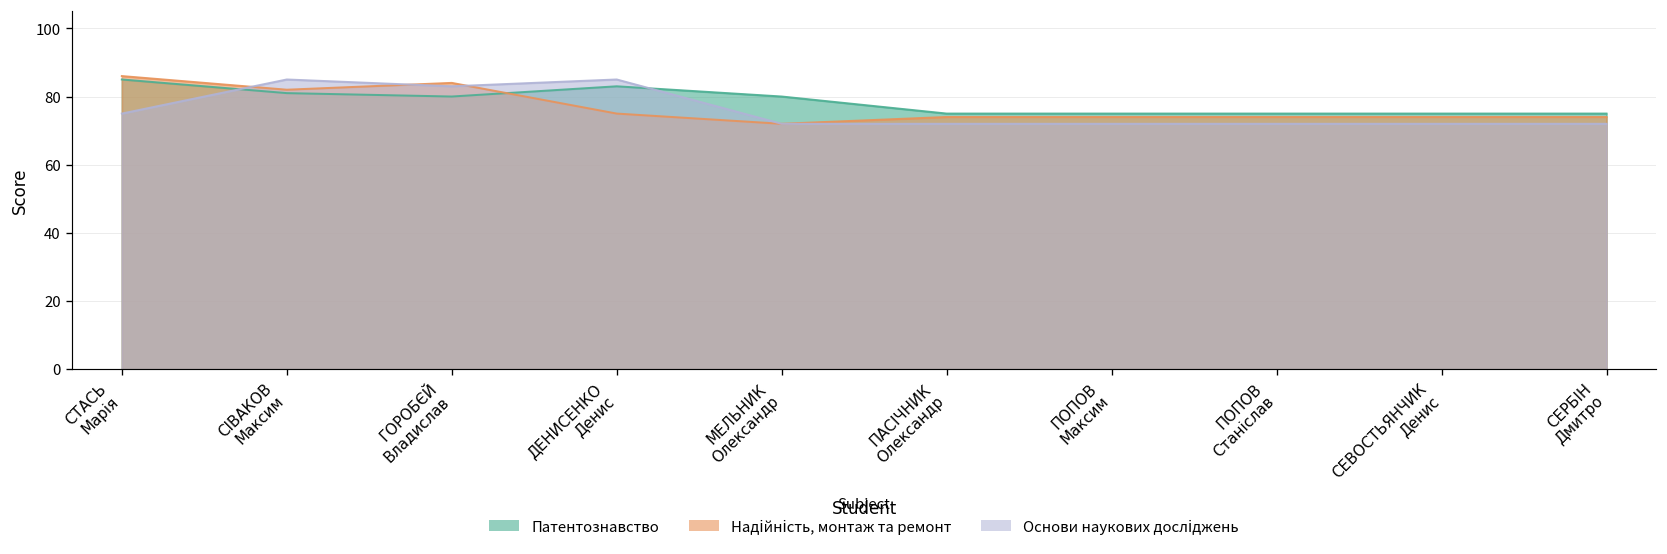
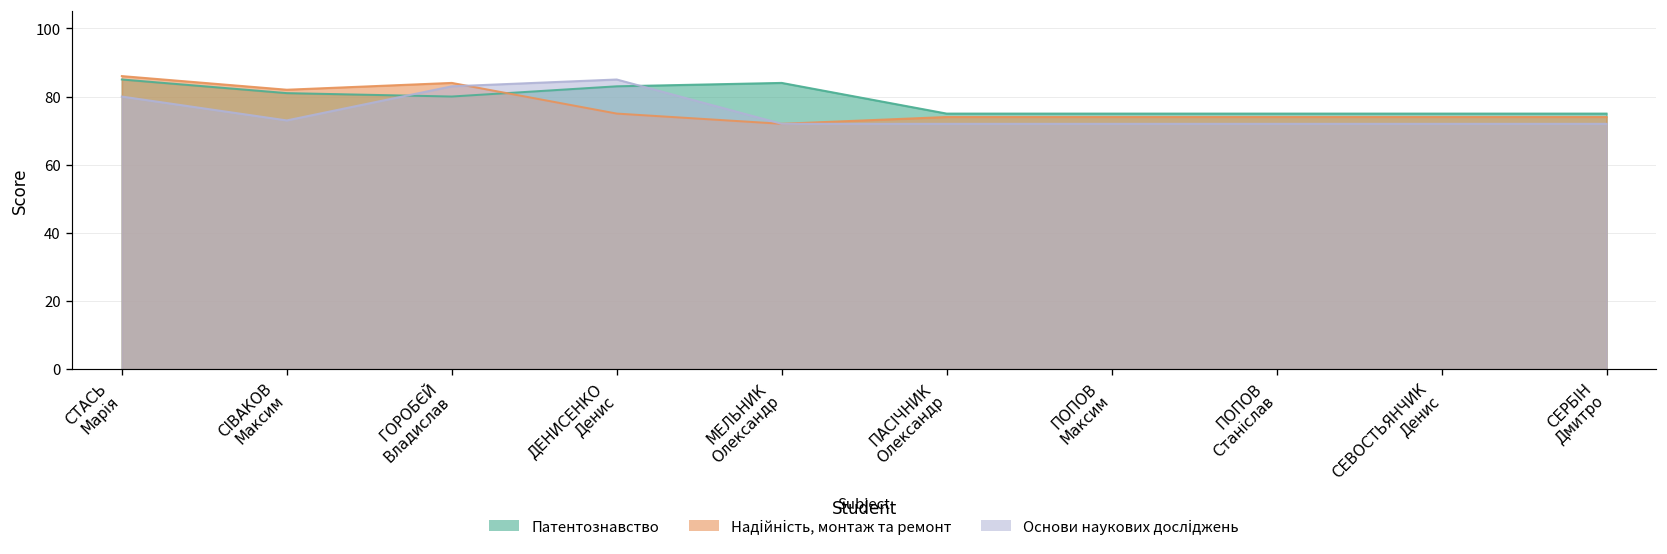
Основи наукових досліджень, СТАСЬ Марія: 75 -> 80
Основи наукових досліджень, СІВАКОВ Максим: 85 -> 73
Патентознавство, МЕЛЬНИК Олександр: 80 -> 84
